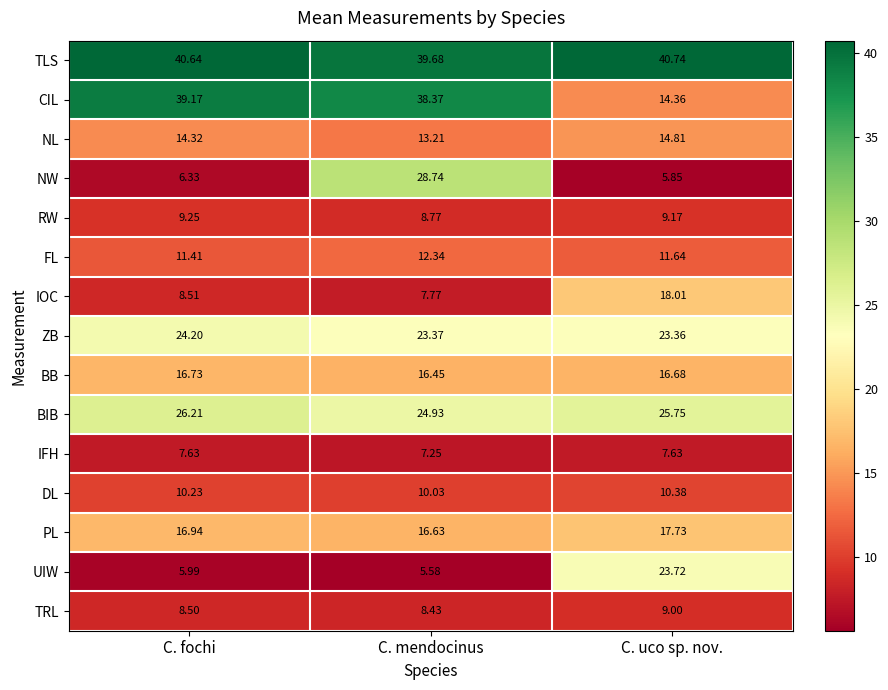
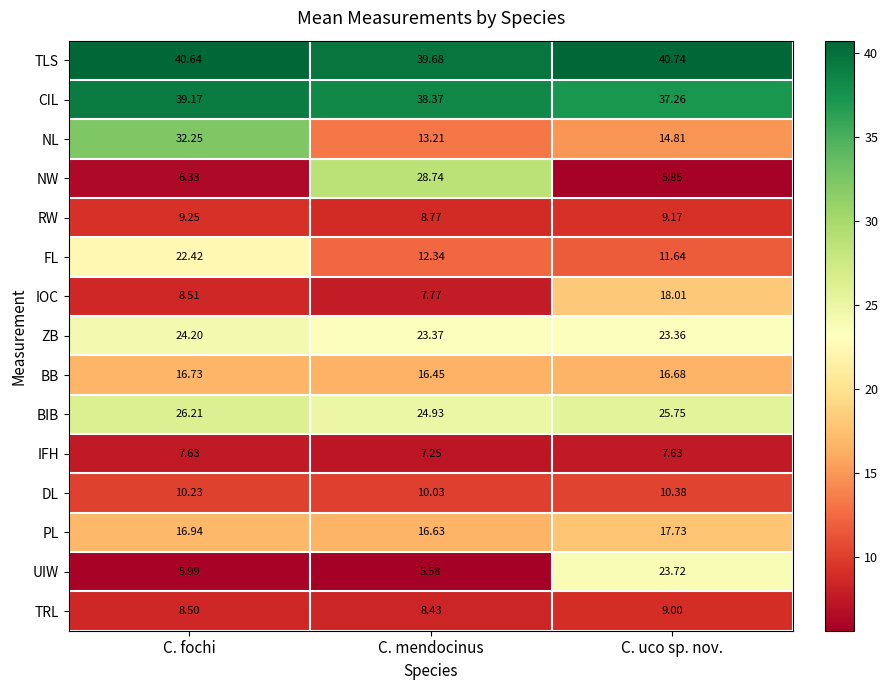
CIL, C. uco sp. nov.: 14.36 -> 37.26
NL, C. fochi: 14.32 -> 32.25
FL, C. fochi: 11.41 -> 22.42
